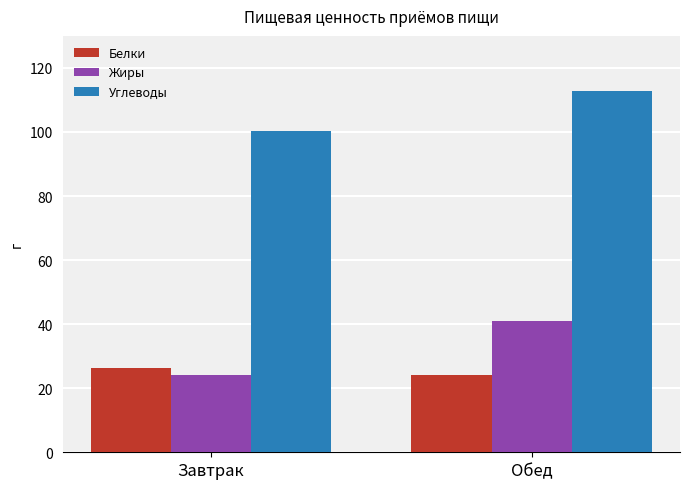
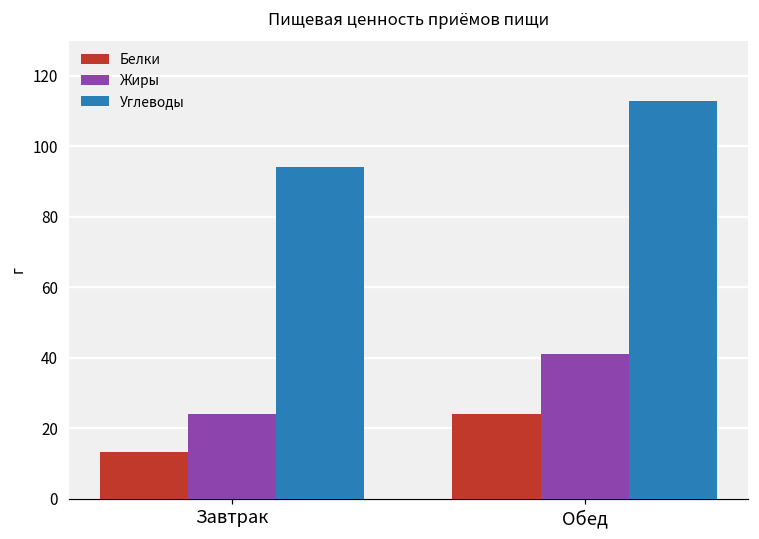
Белки, Завтрак: 26 -> 13
Углеводы, Завтрак: 100 -> 94
